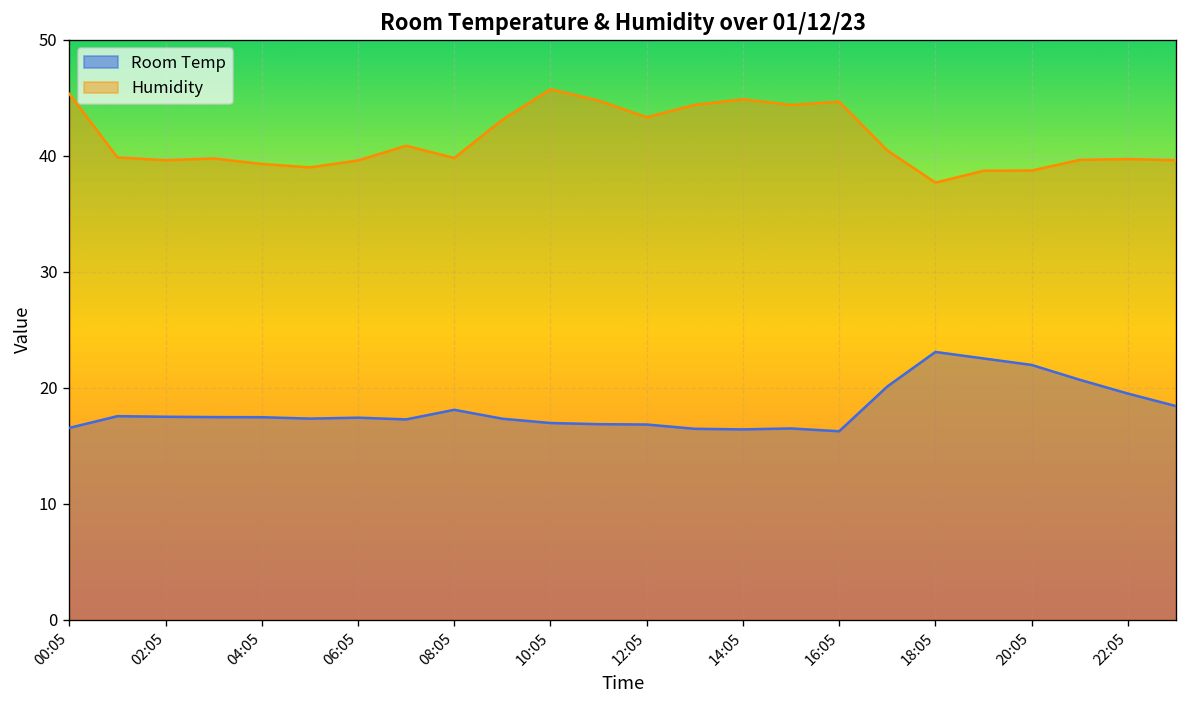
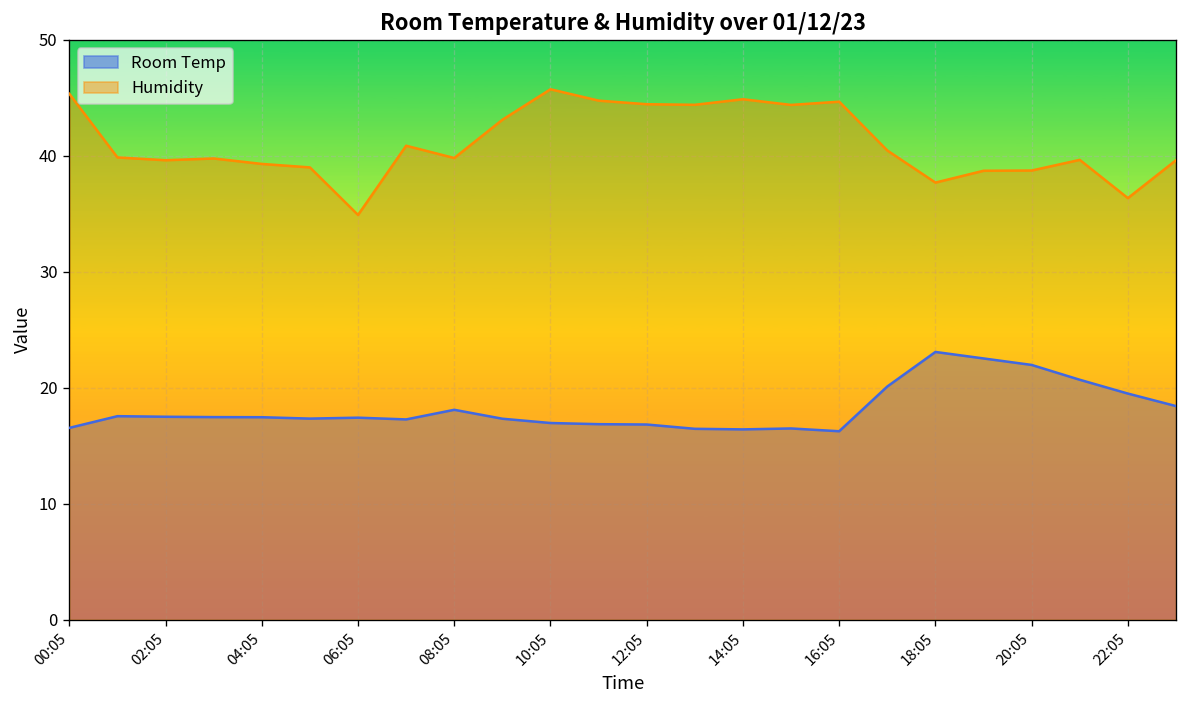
Humidity, 06:05: 40 -> 35
Humidity, 12:05: 43 -> 44
Humidity, 22:05: 40 -> 36
